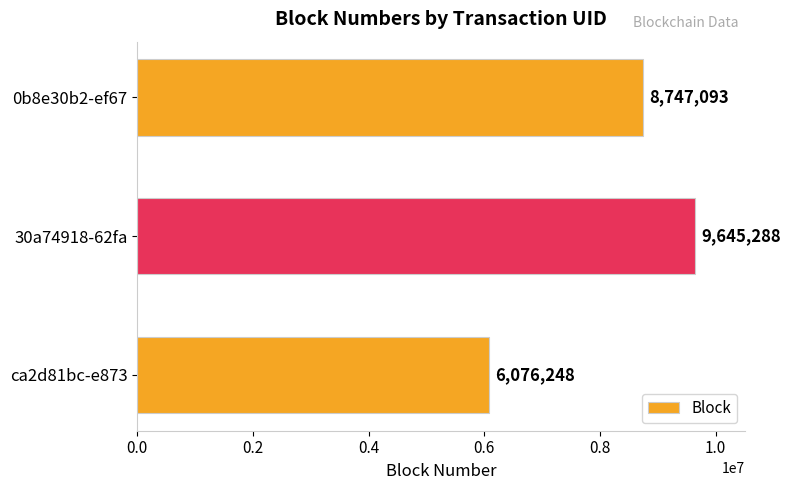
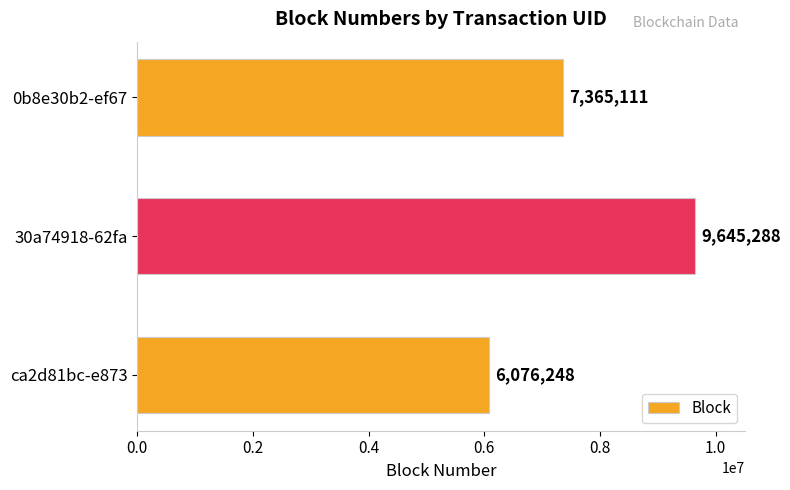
0b8e30b2-ef67: 8,747,093 -> 7,365,111
